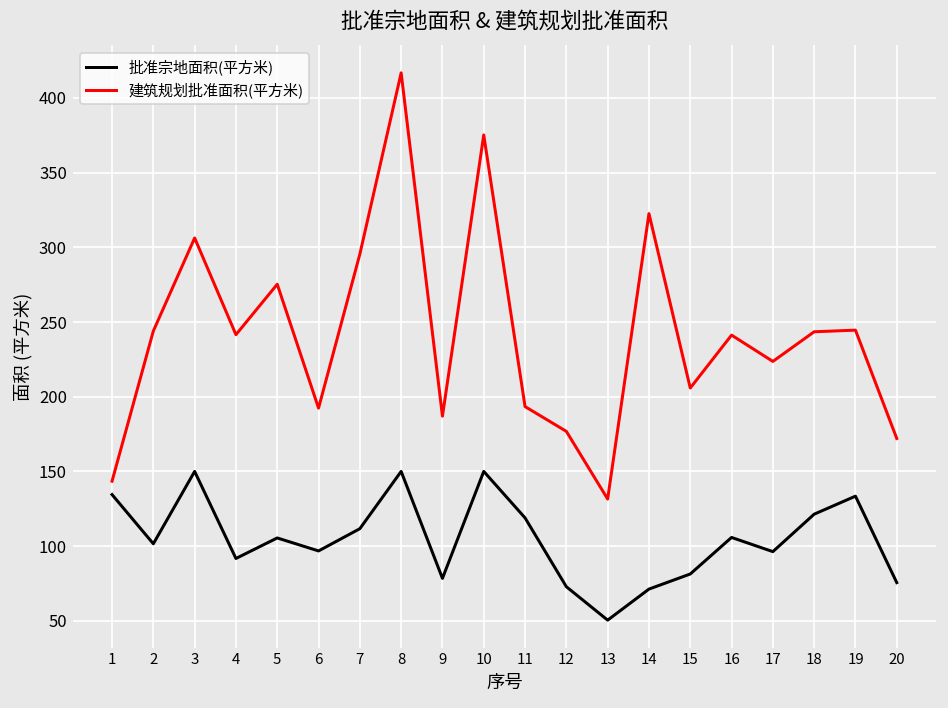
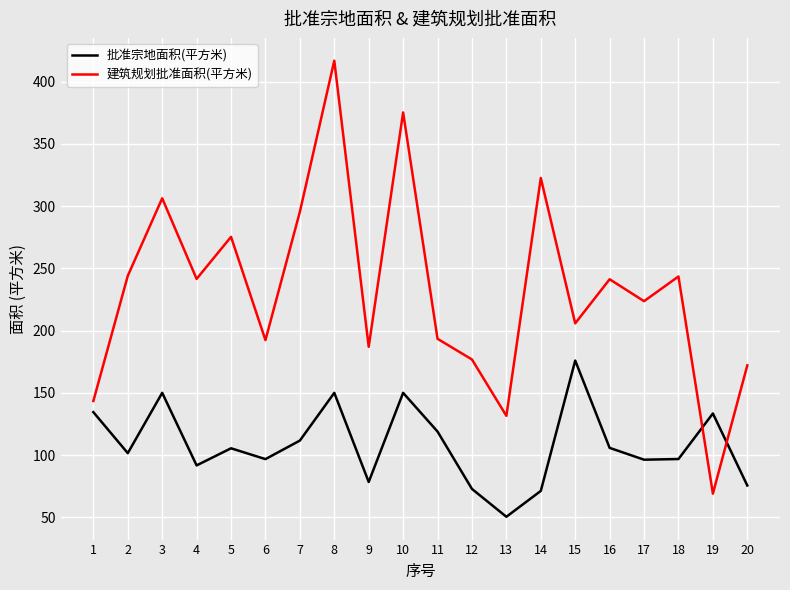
批准宗地面积(平方米), 15: 81 -> 176
批准宗地面积(平方米), 18: 121 -> 97
建筑规划批准面积(平方米), 19: 245 -> 69
